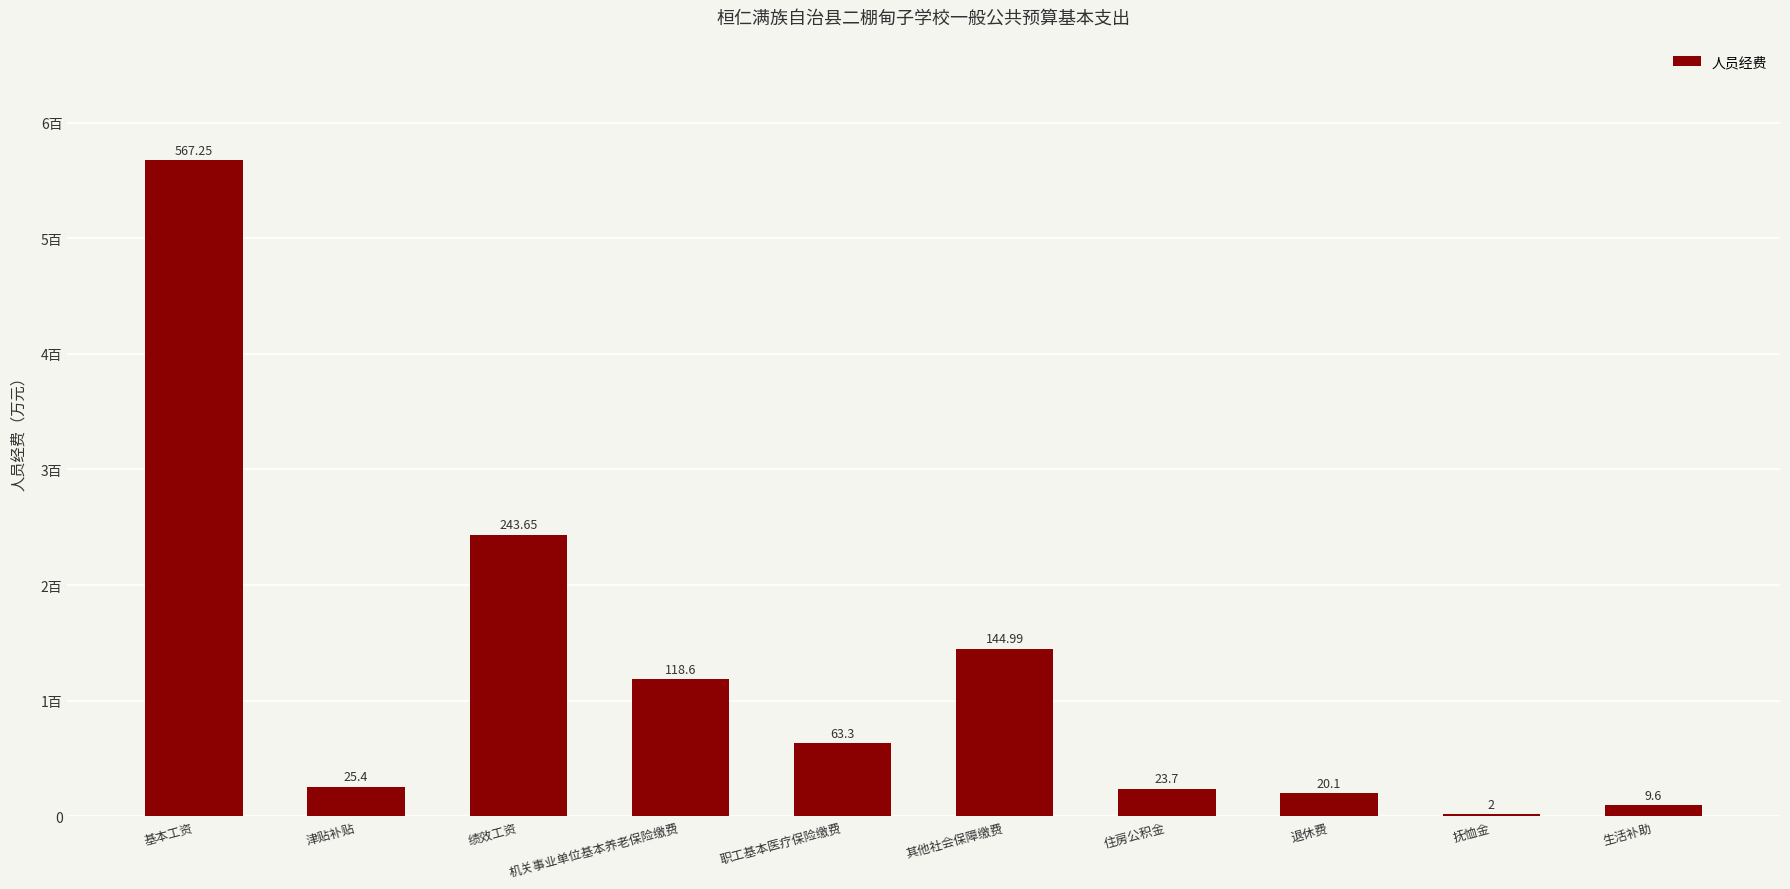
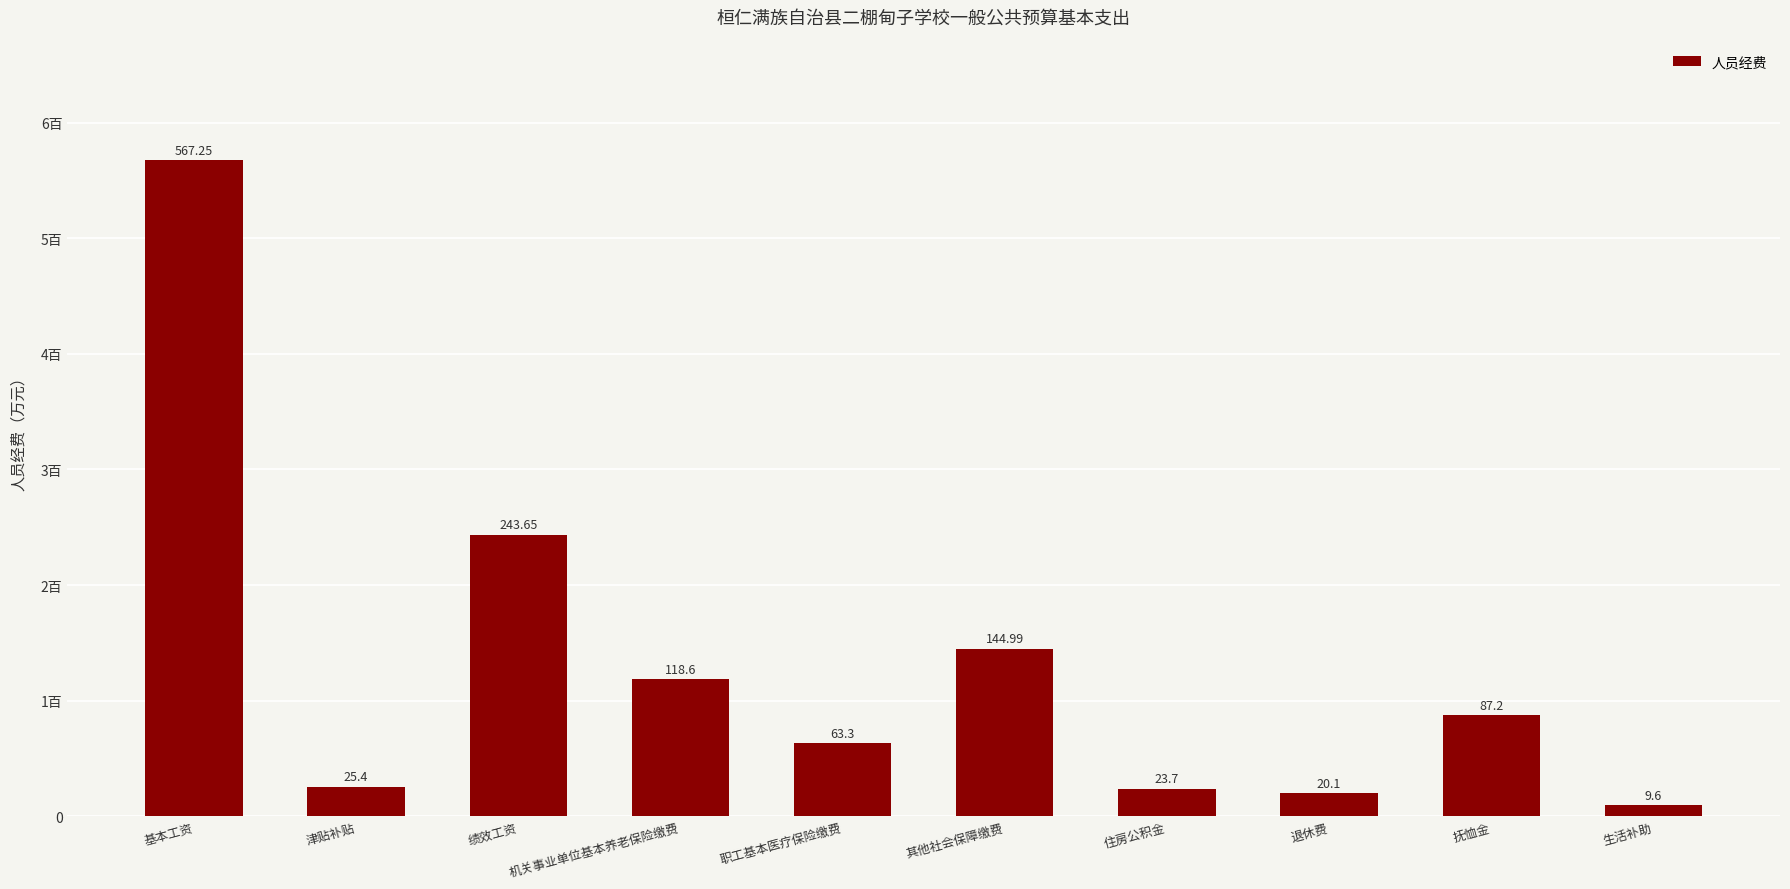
抚恤金: 2 -> 87.2
